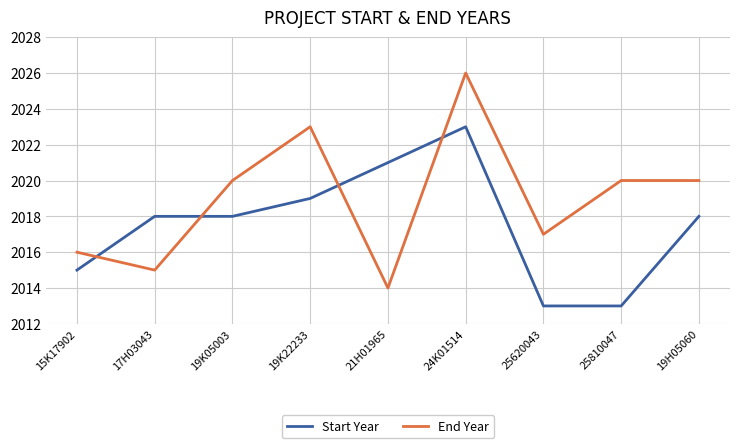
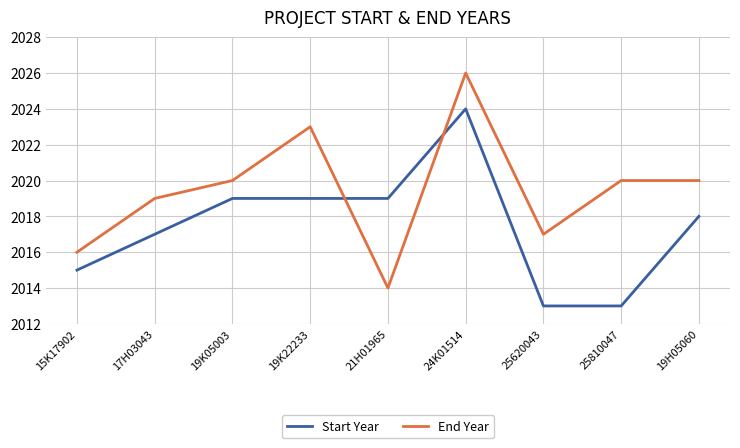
Start Year, 17H03043: 2018 -> 2017
End Year, 17H03043: 2015 -> 2019
Start Year, 19K05003: 2018 -> 2019
Start Year, 21H01965: 2021 -> 2019
Start Year, 24K01514: 2023 -> 2024
